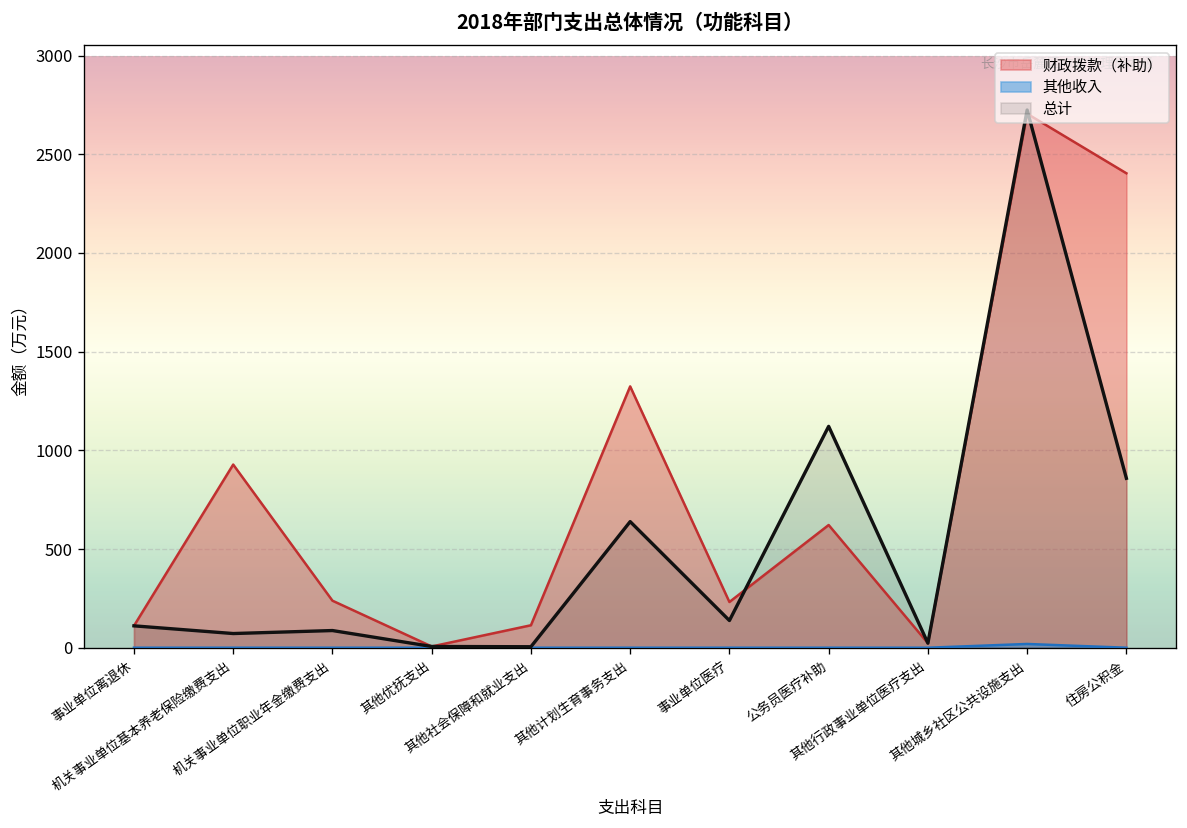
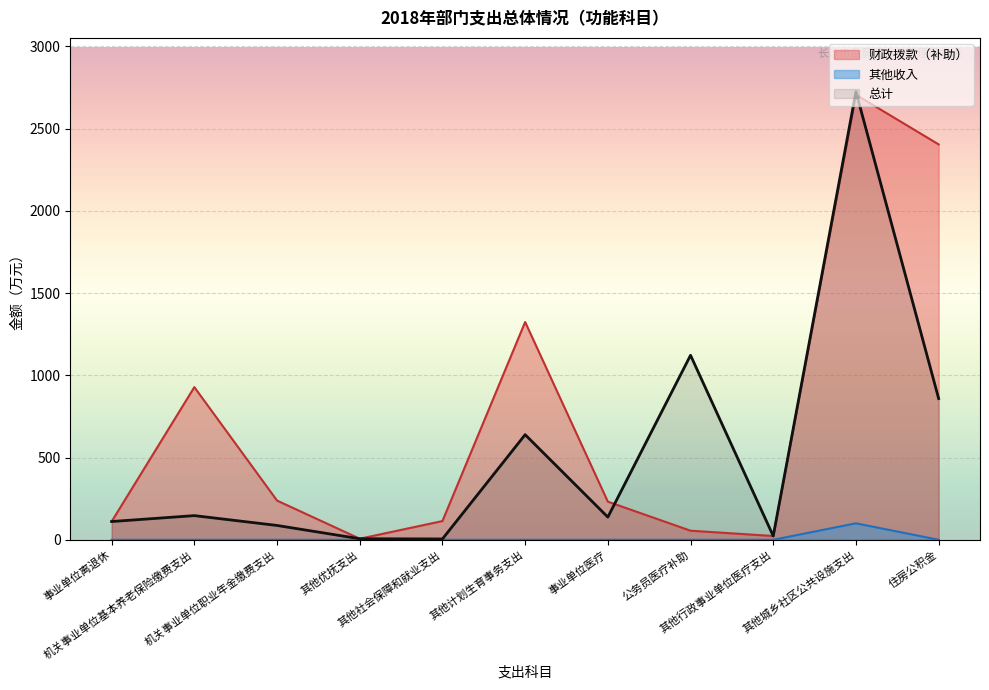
总计, 机关事业单位基本养老保险缴费支出: 70 -> 150
财政拨款（补助）, 公务员医疗补助: 620 -> 60
其他收入, 其他城乡社区公共设施支出: 20 -> 100
